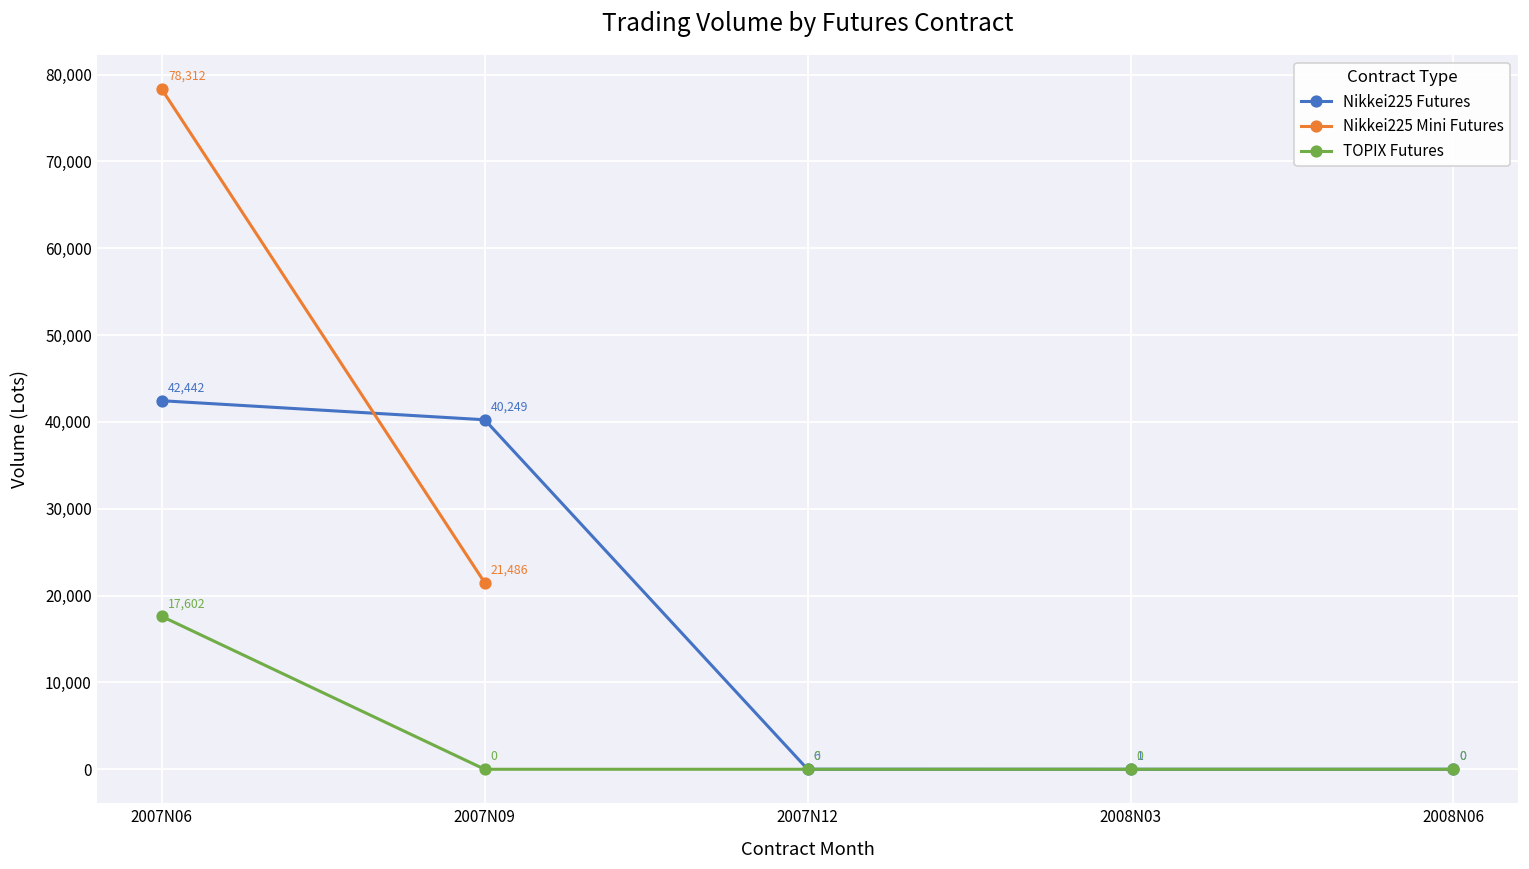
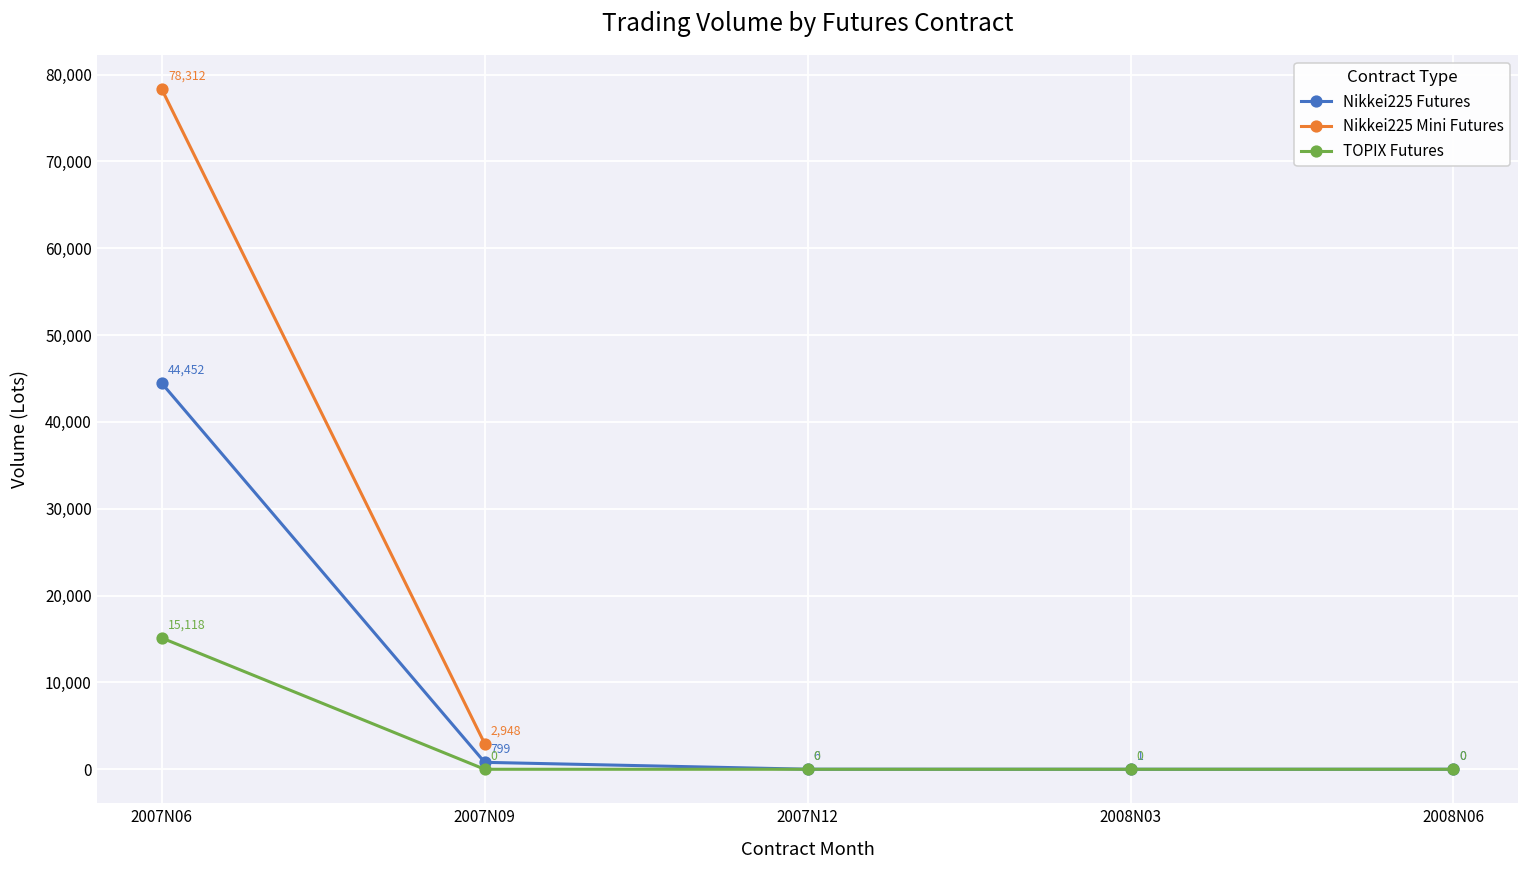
Nikkei225 Futures, 2007N06: 42,442 -> 44,452
TOPIX Futures, 2007N06: 17,602 -> 15,118
Nikkei225 Futures, 2007N09: 40,249 -> 799
Nikkei225 Mini Futures, 2007N09: 21,486 -> 2,948
